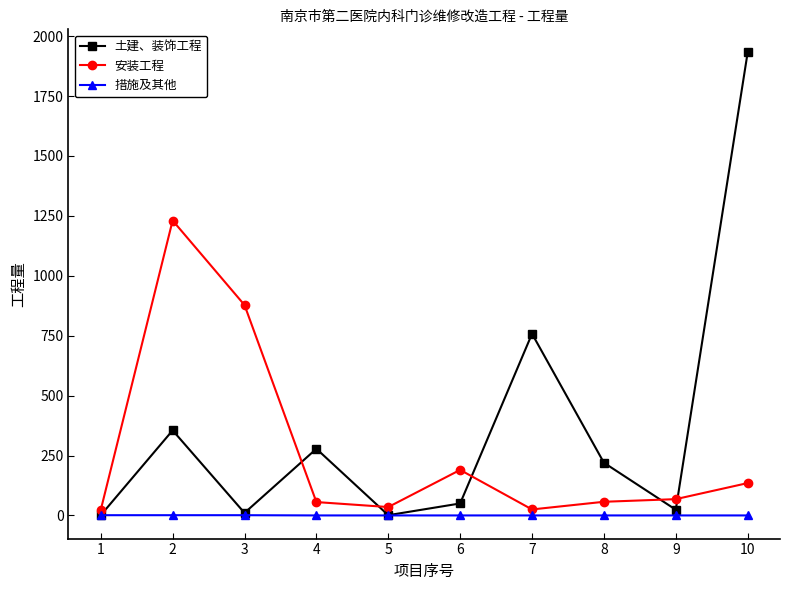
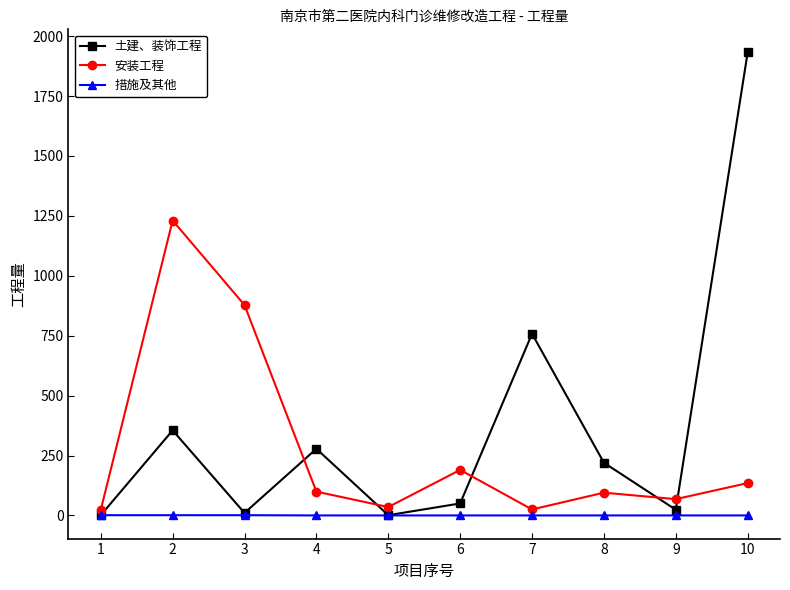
安装工程, 4: 60 -> 100
安装工程, 8: 60 -> 100
